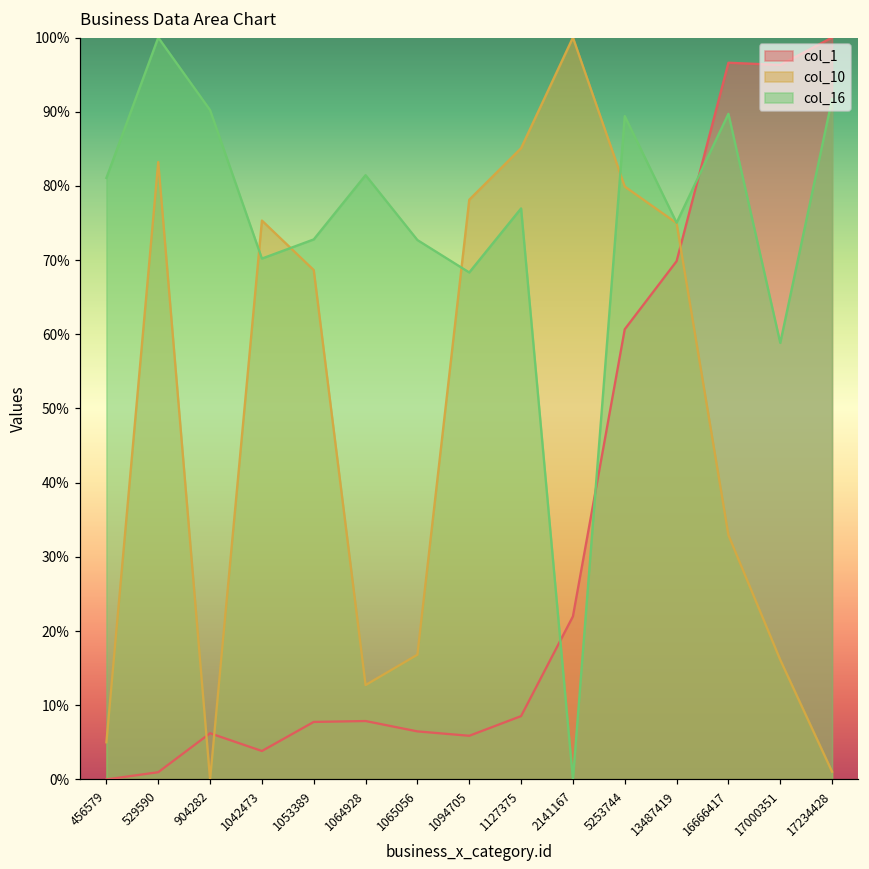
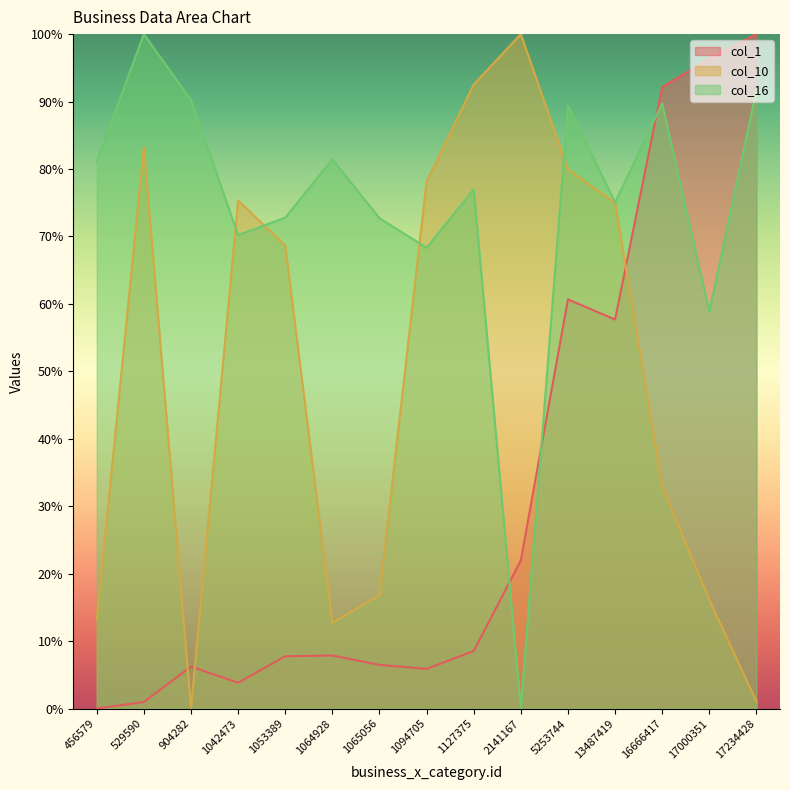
col_10, 456579: 5% -> 13%
col_10, 1127375: 85% -> 93%
col_1, 13487419: 70% -> 58%
col_1, 16666417: 97% -> 92%
